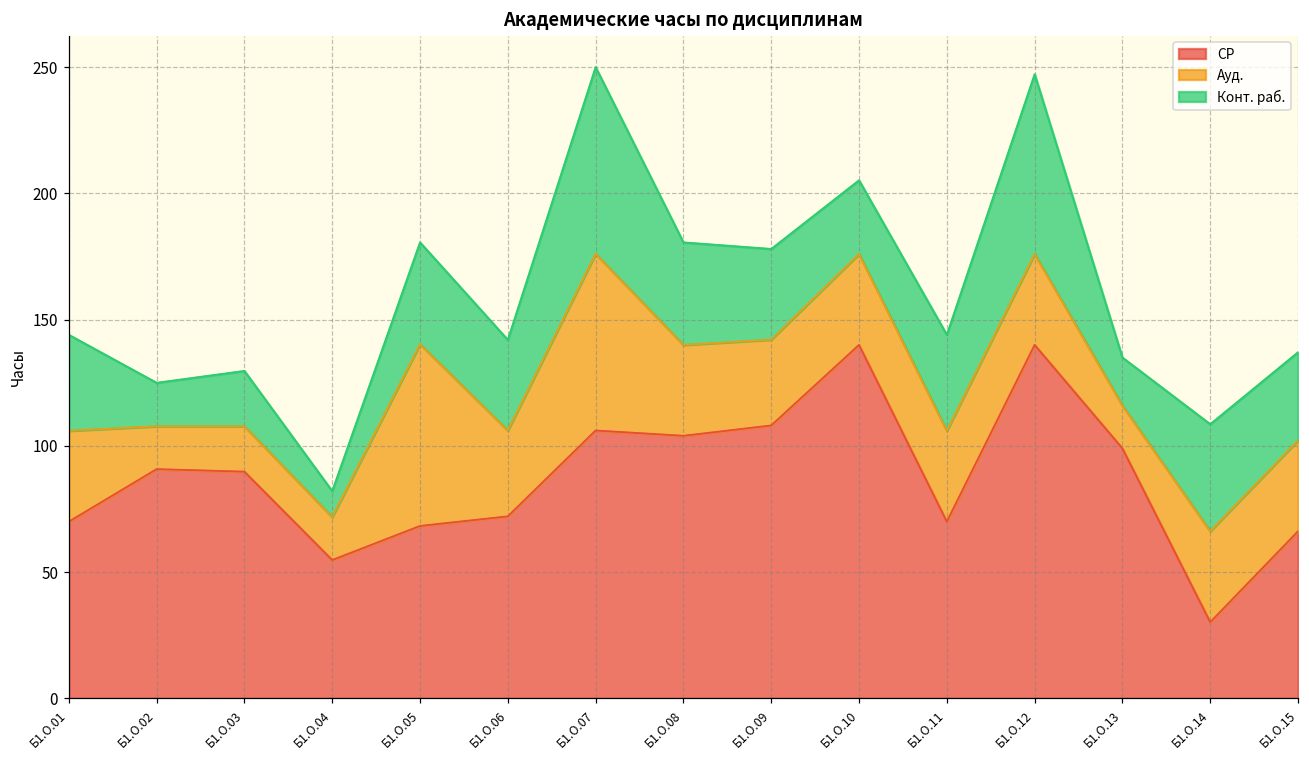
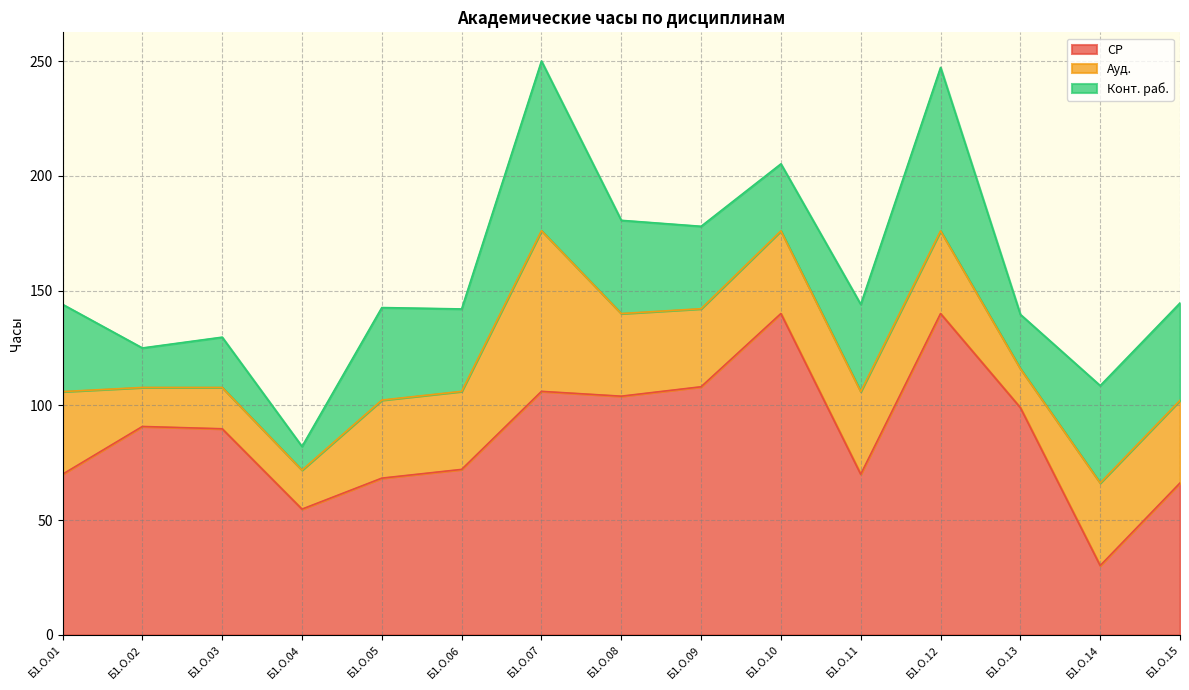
Ауд., Б1.О.05: 72 -> 34
Конт. раб., Б1.О.13: 19 -> 24
Конт. раб., Б1.О.15: 35 -> 42
